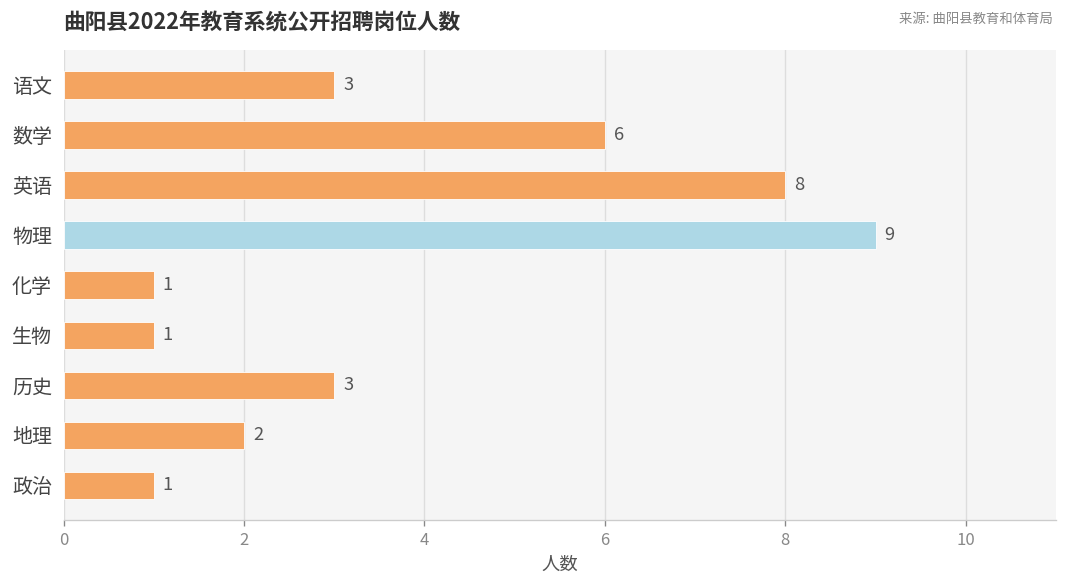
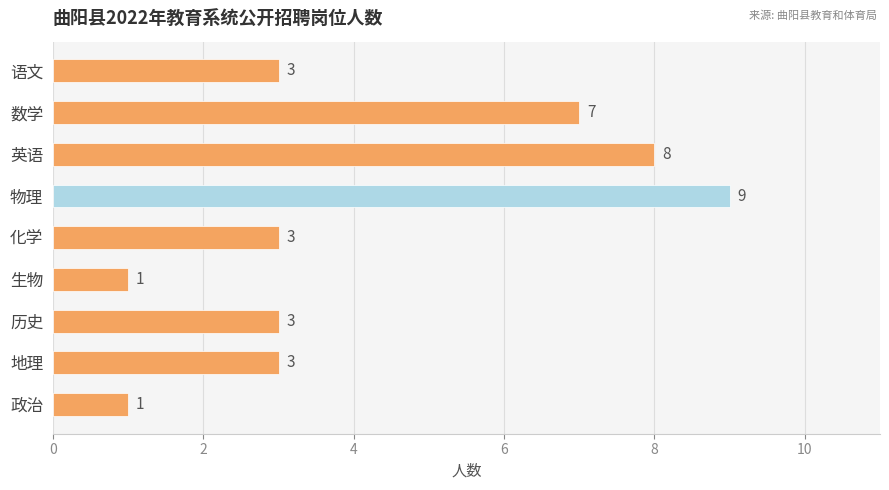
数学: 6 -> 7
化学: 1 -> 3
地理: 2 -> 3
